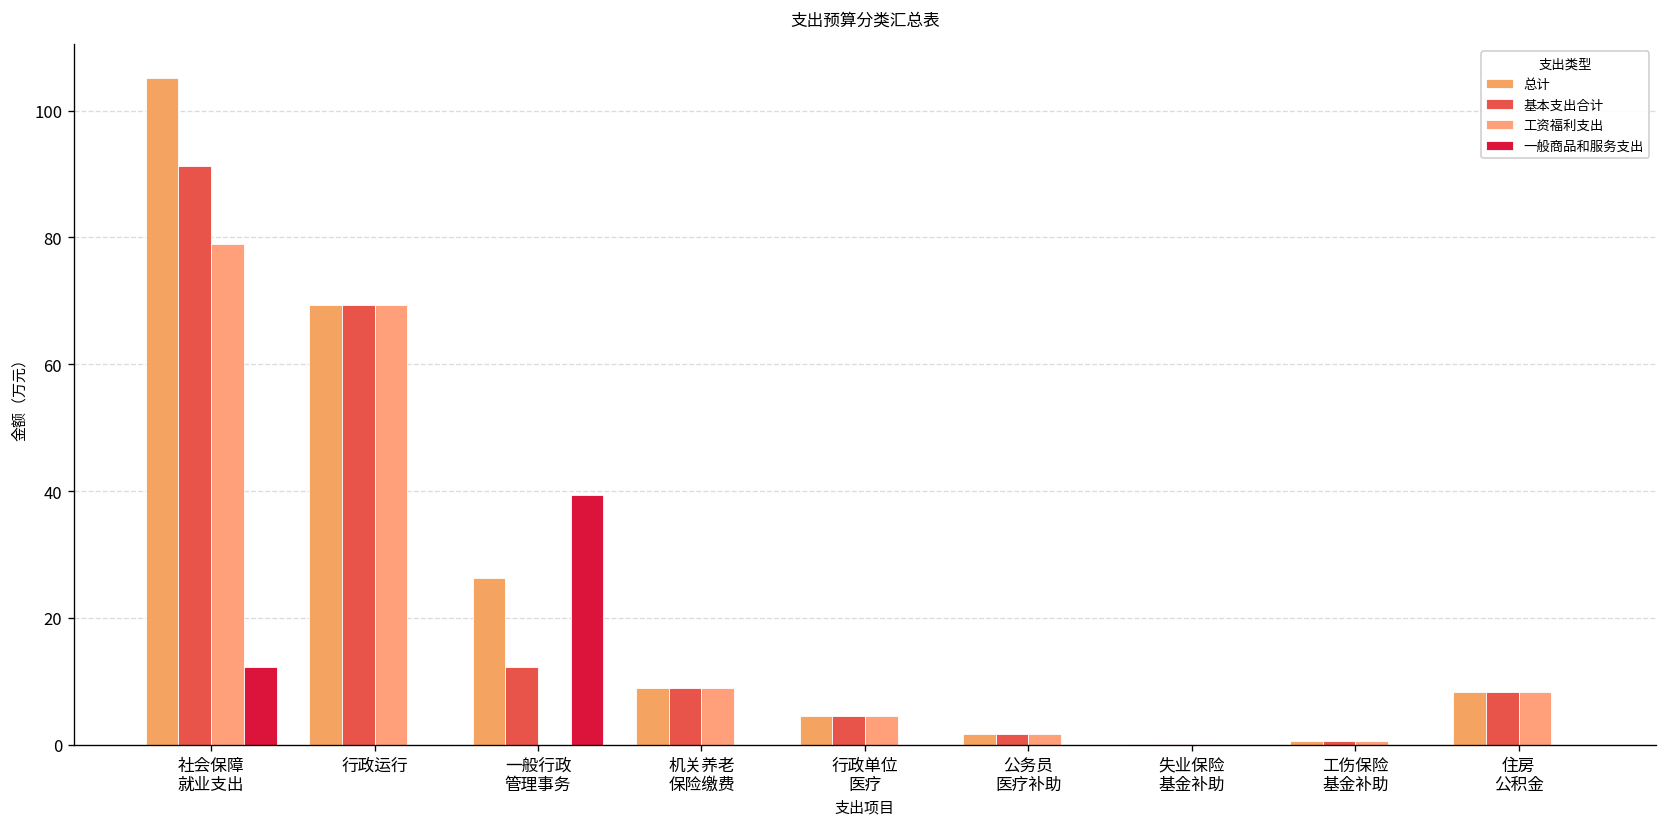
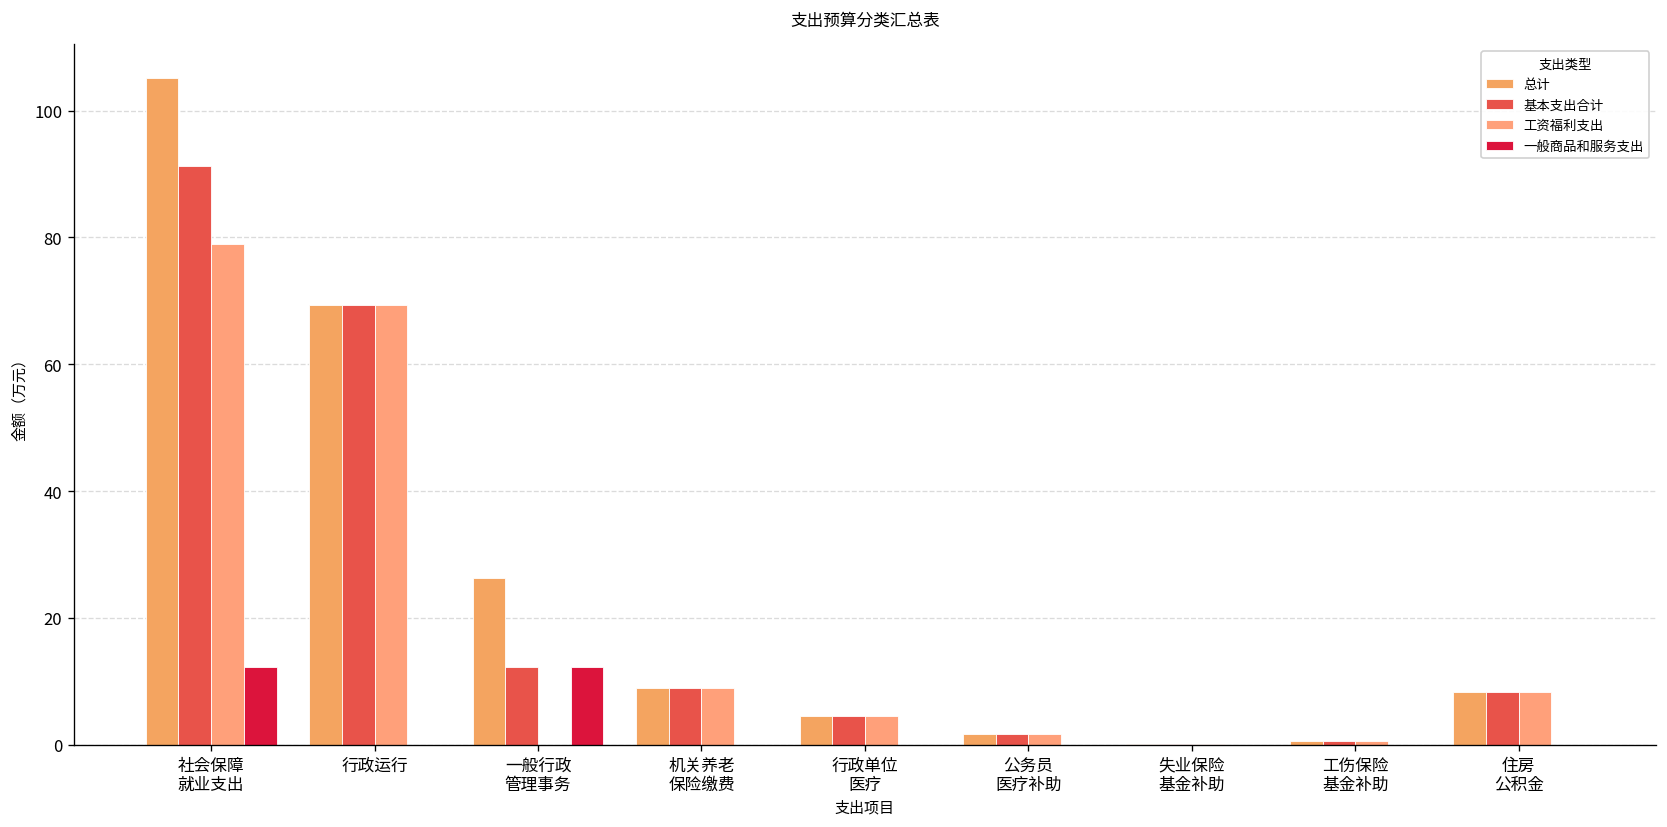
一般商品和服务支出, 一般行政 管理事务: 39 -> 12
